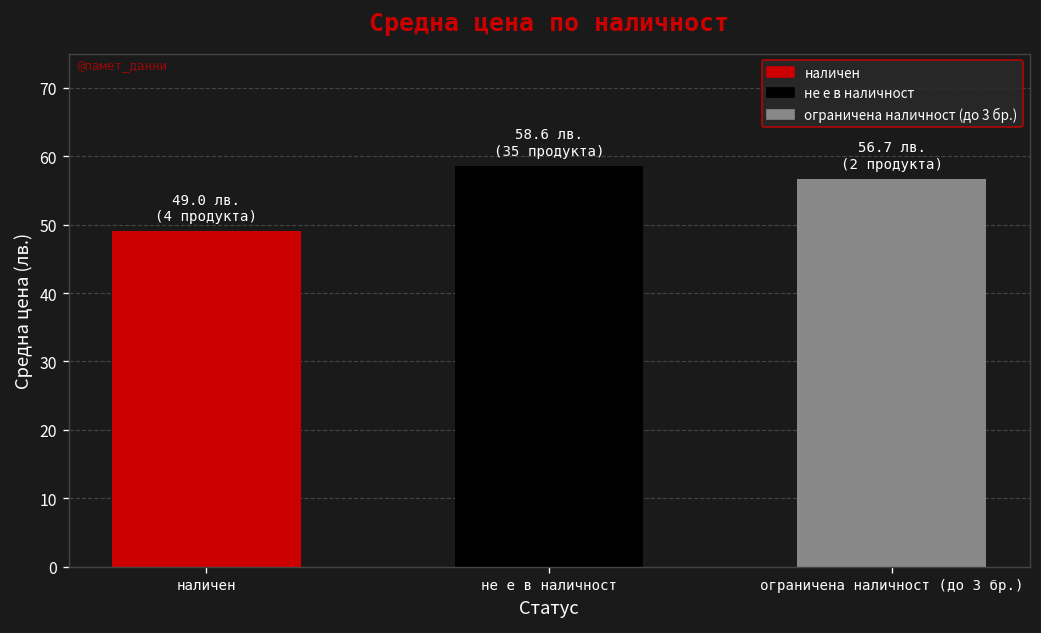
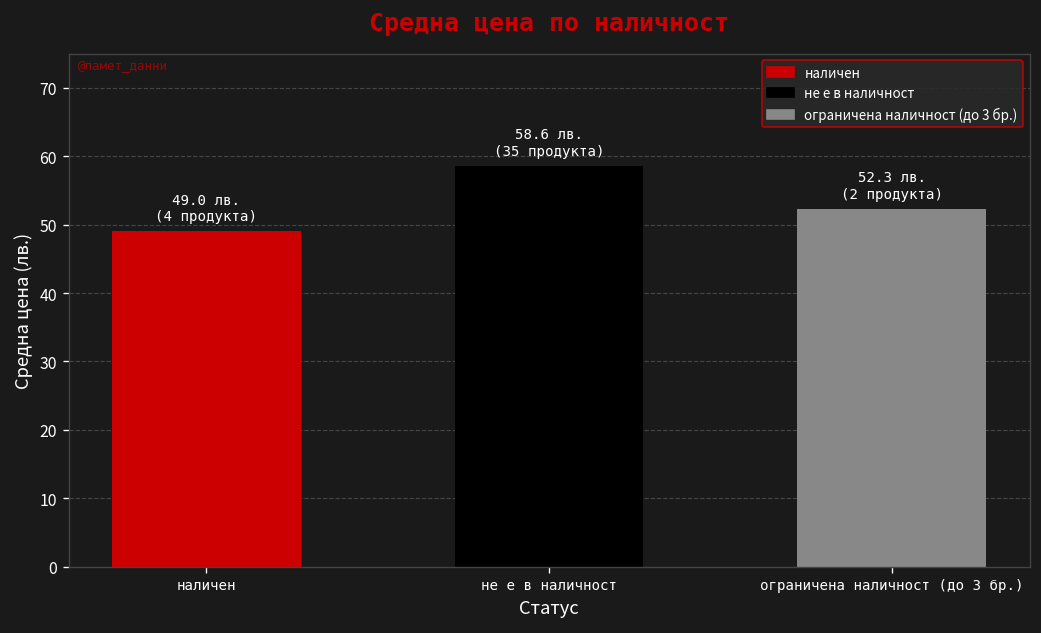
ограничена наличност (до 3 бр.): 56.7 -> 52.3
